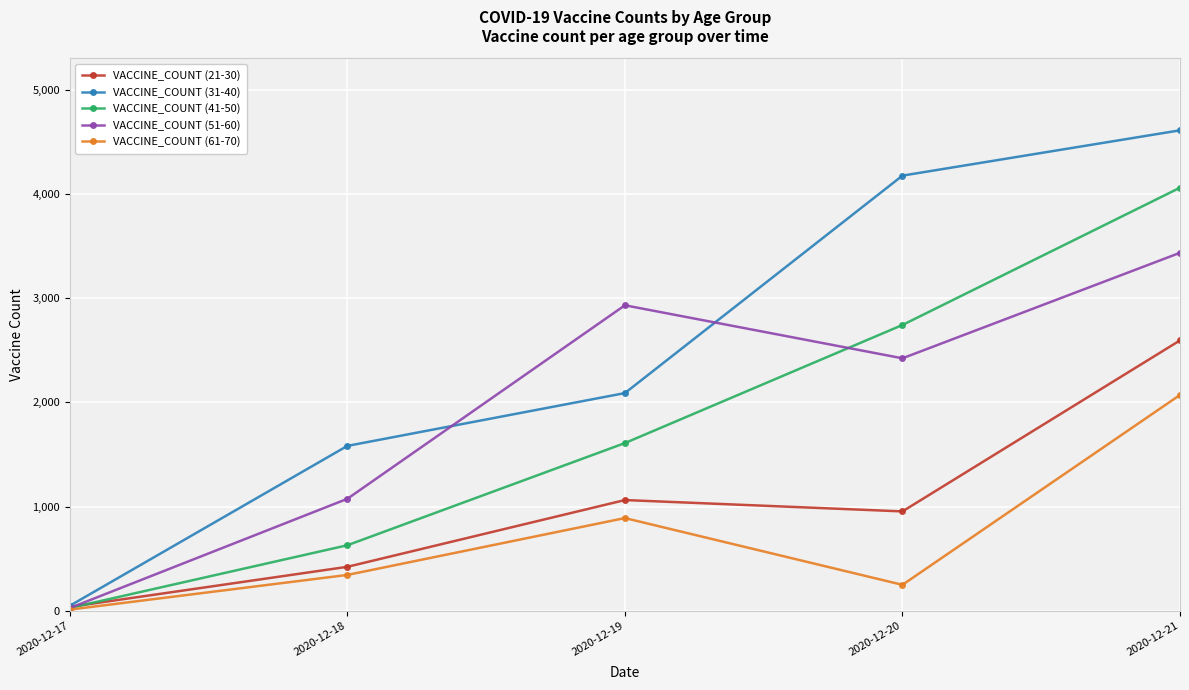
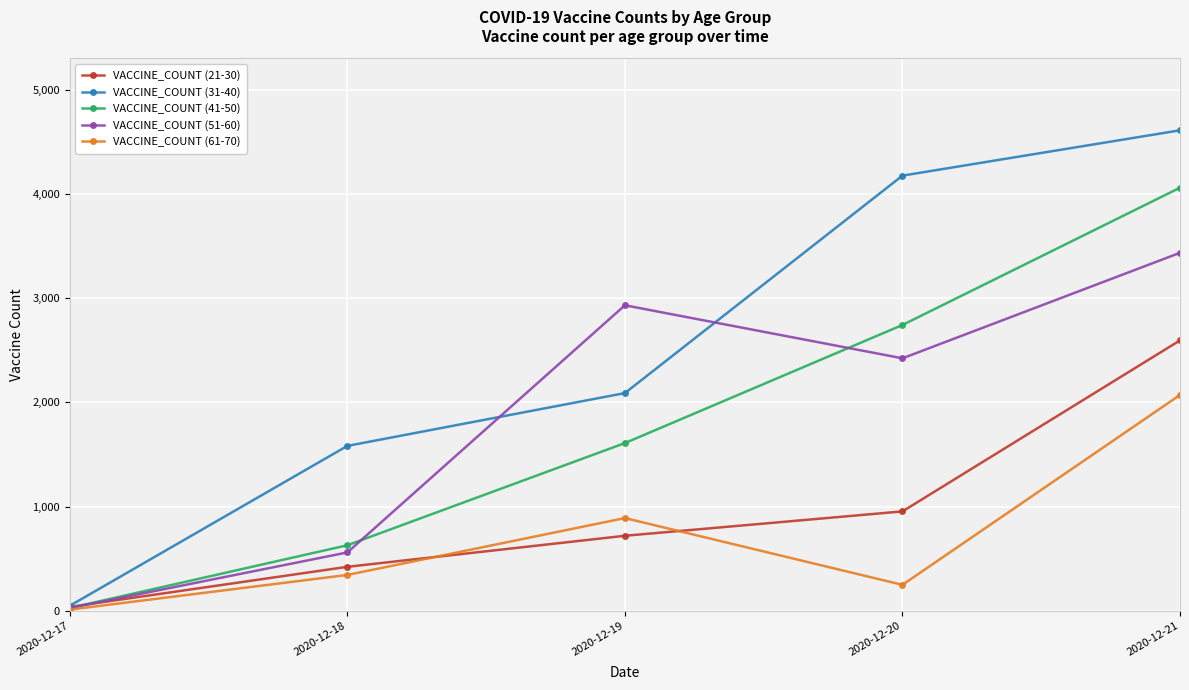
VACCINE_COUNT (51-60), 2020-12-18: 1,070 -> 560
VACCINE_COUNT (21-30), 2020-12-19: 1,060 -> 720
